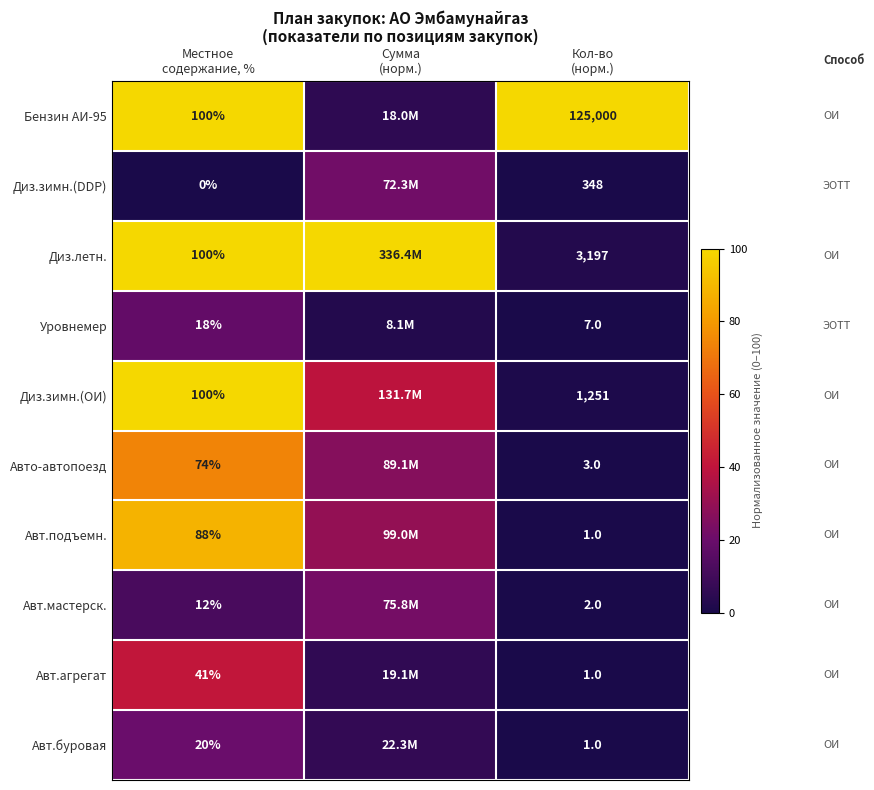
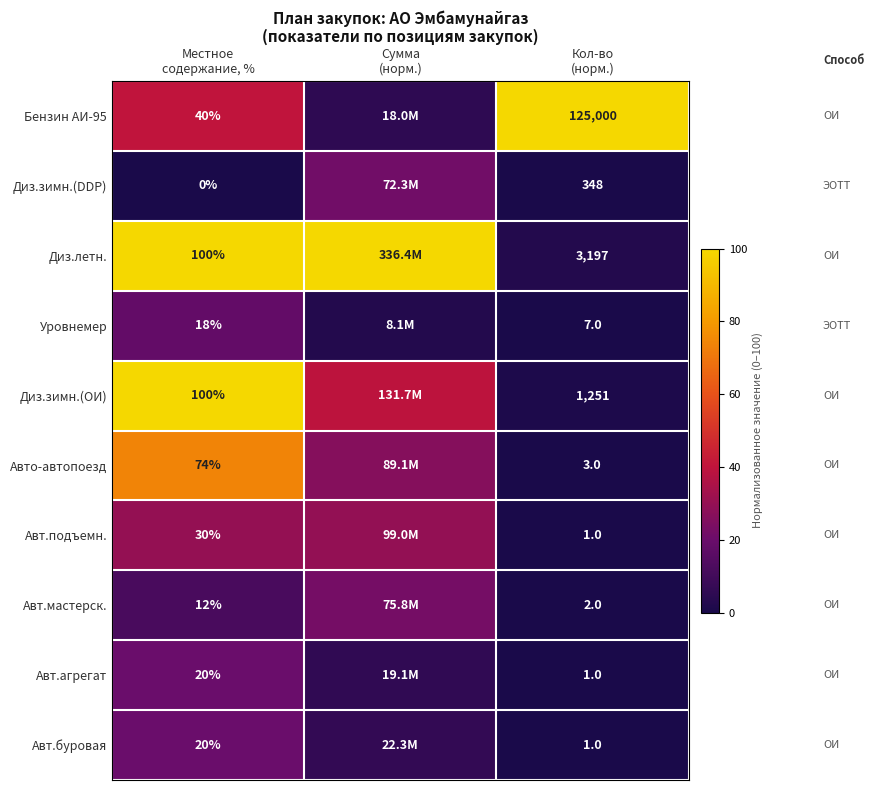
Бензин АИ-95, Местное содержание, %: 100% -> 40%
Авт.подъемн., Местное содержание, %: 88% -> 30%
Авт.агрегат, Местное содержание, %: 41% -> 20%
